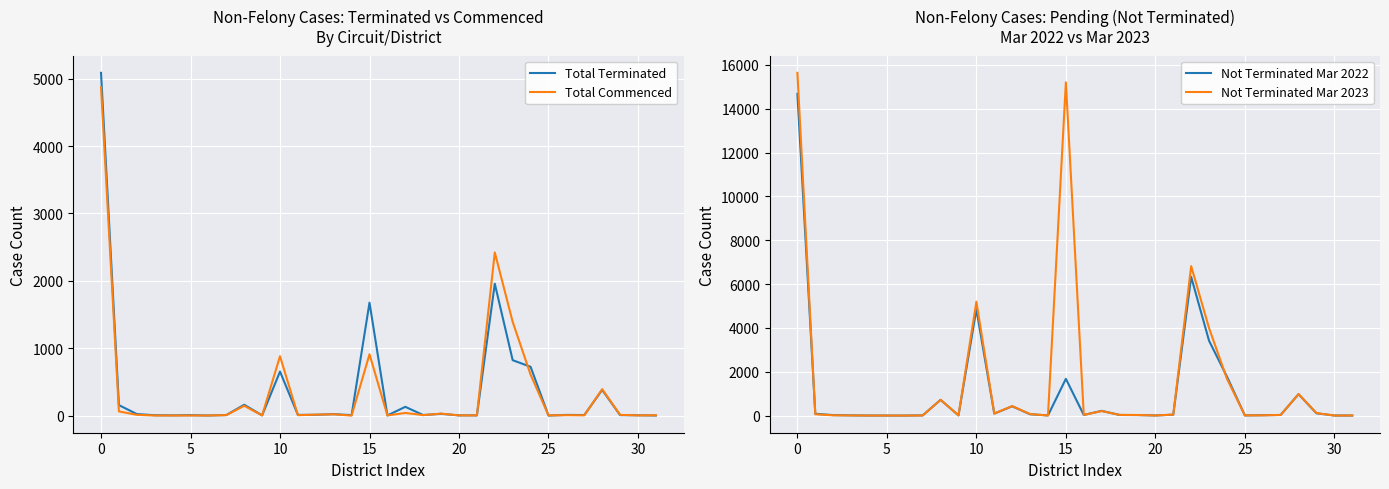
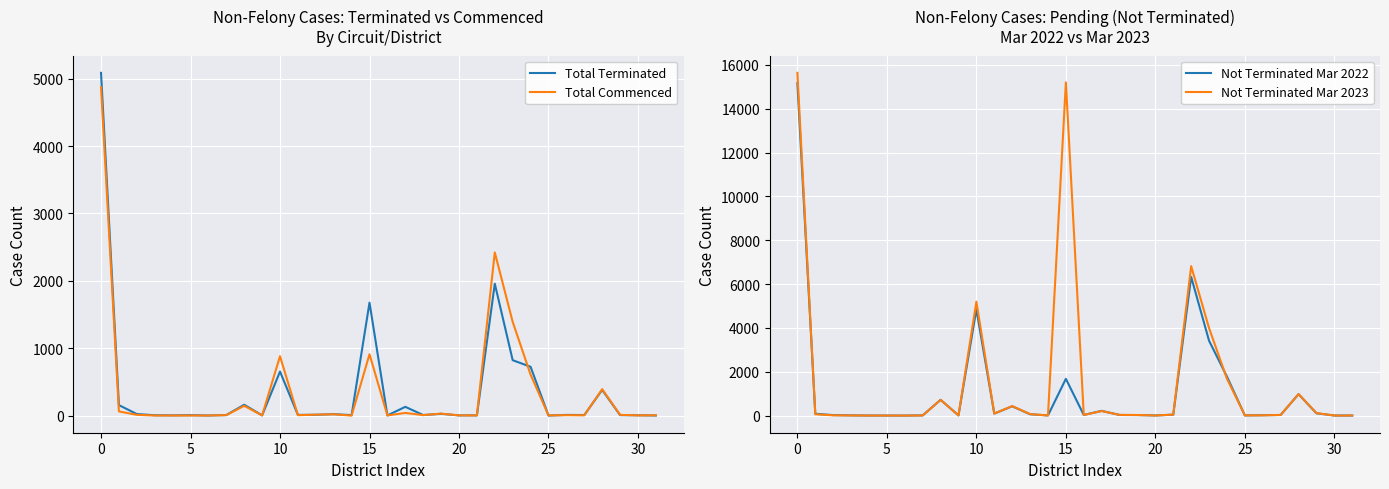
Non-Felony Cases: Pending (Not Terminated) Mar 2022 vs Mar 2023, Not Terminated Mar 2022, 0: 14700 -> 15200
